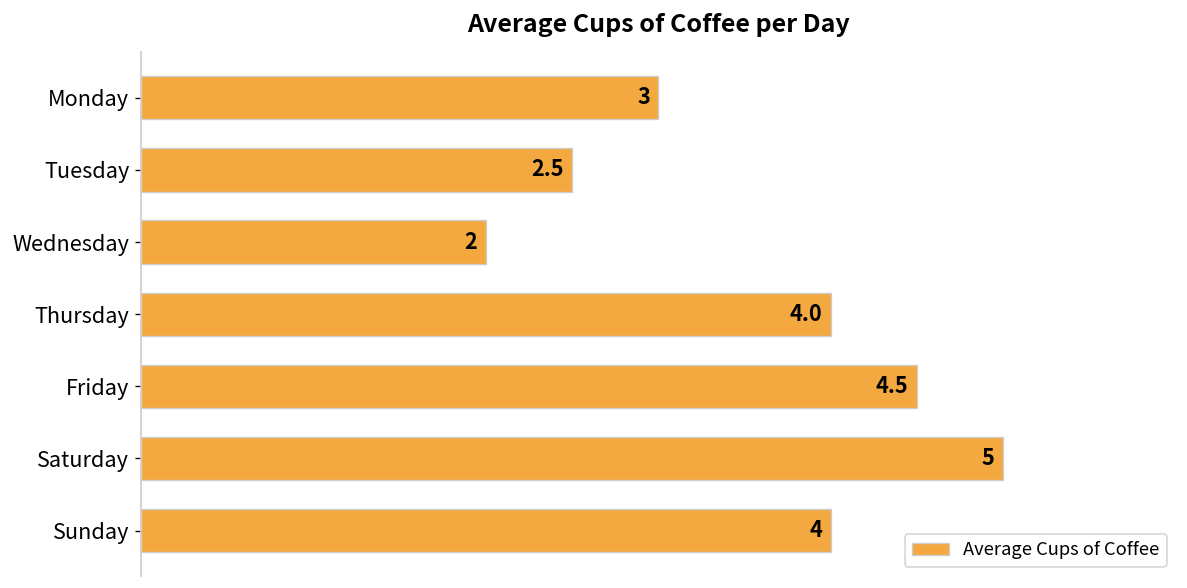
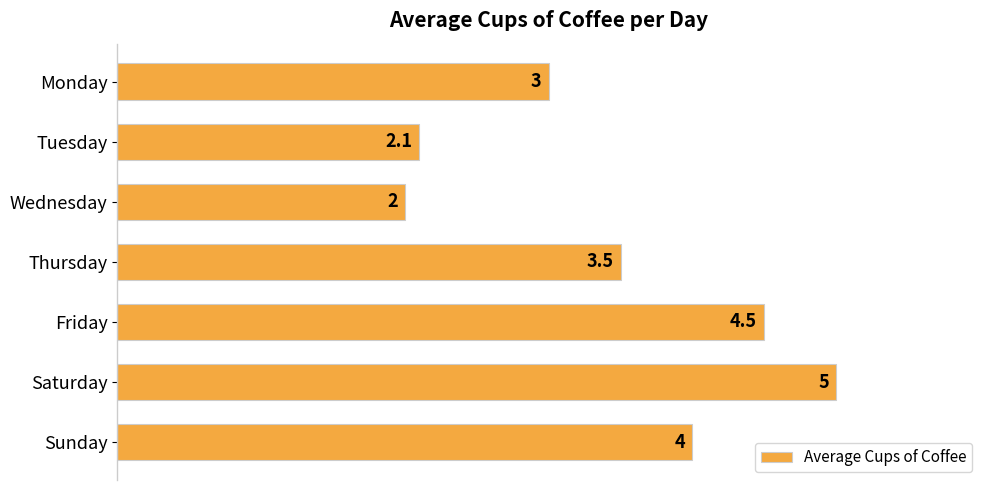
Tuesday: 2.5 -> 2.1
Thursday: 4.0 -> 3.5
